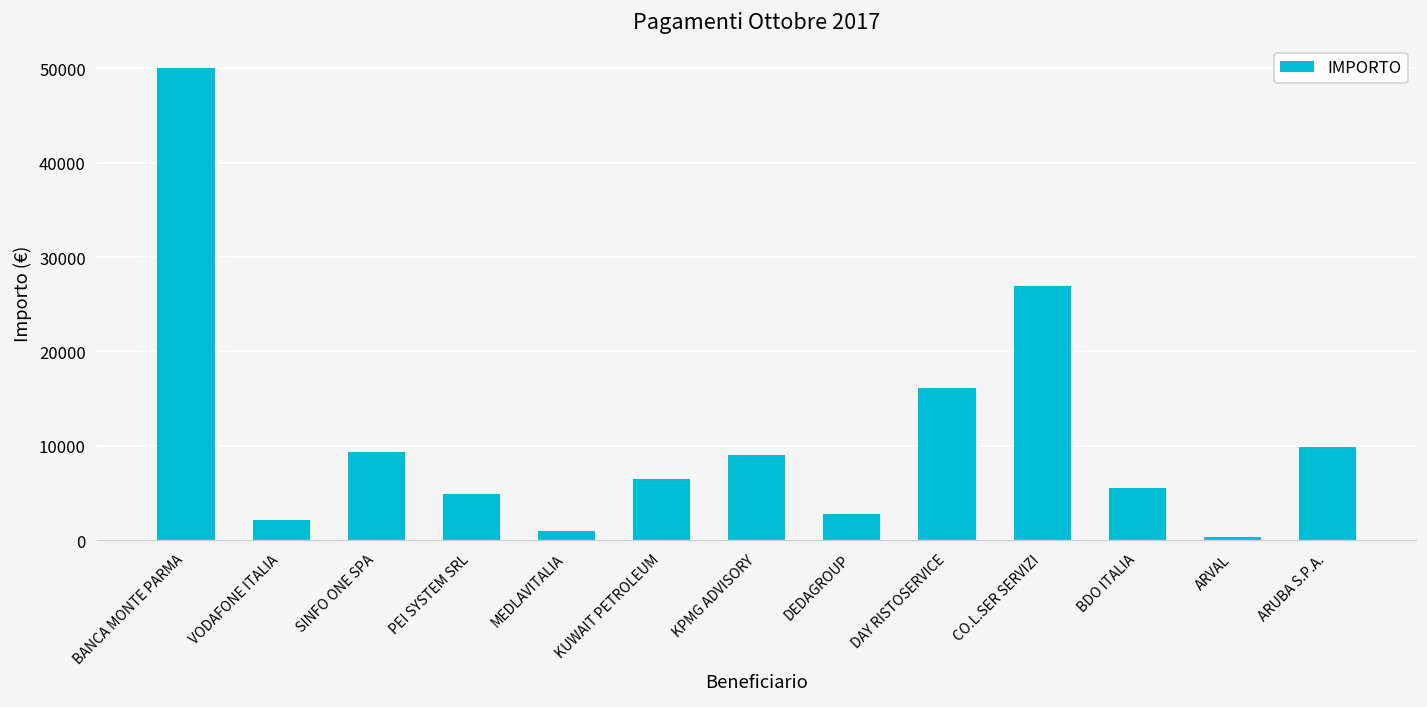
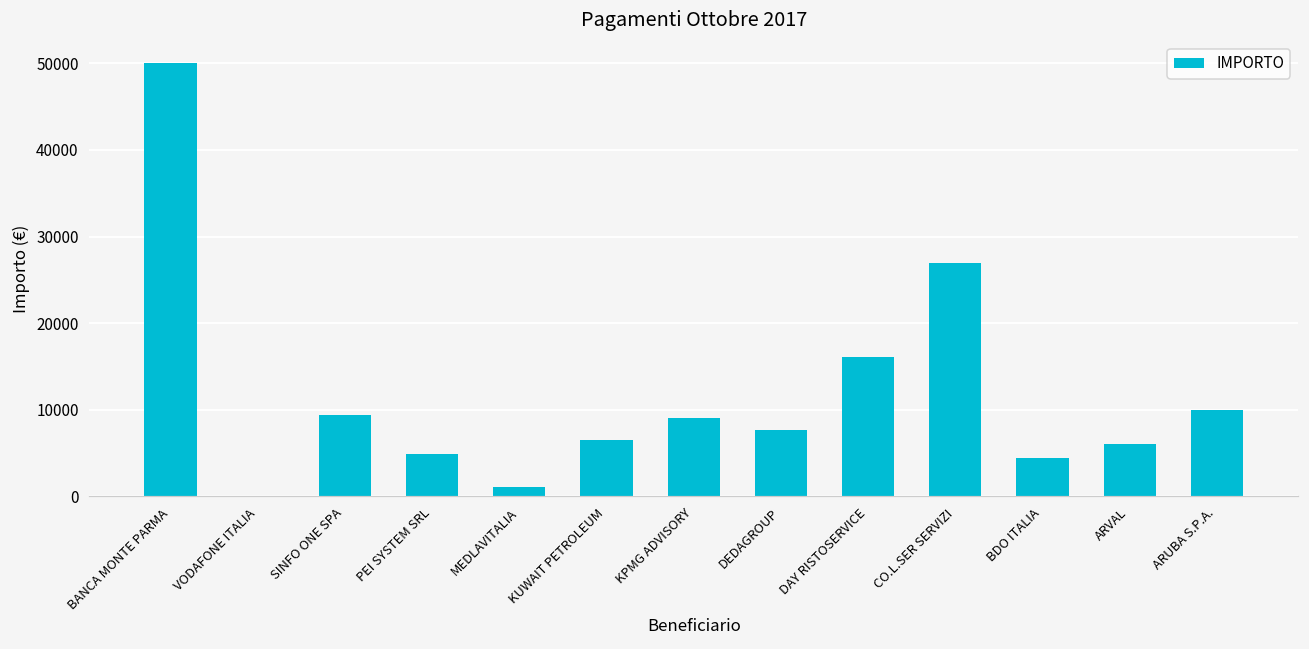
VODAFONE ITALIA: 2000 -> 0
DEDAGROUP: 3000 -> 8000
BDO ITALIA: 6000 -> 4000
ARVAL: 0 -> 6000
